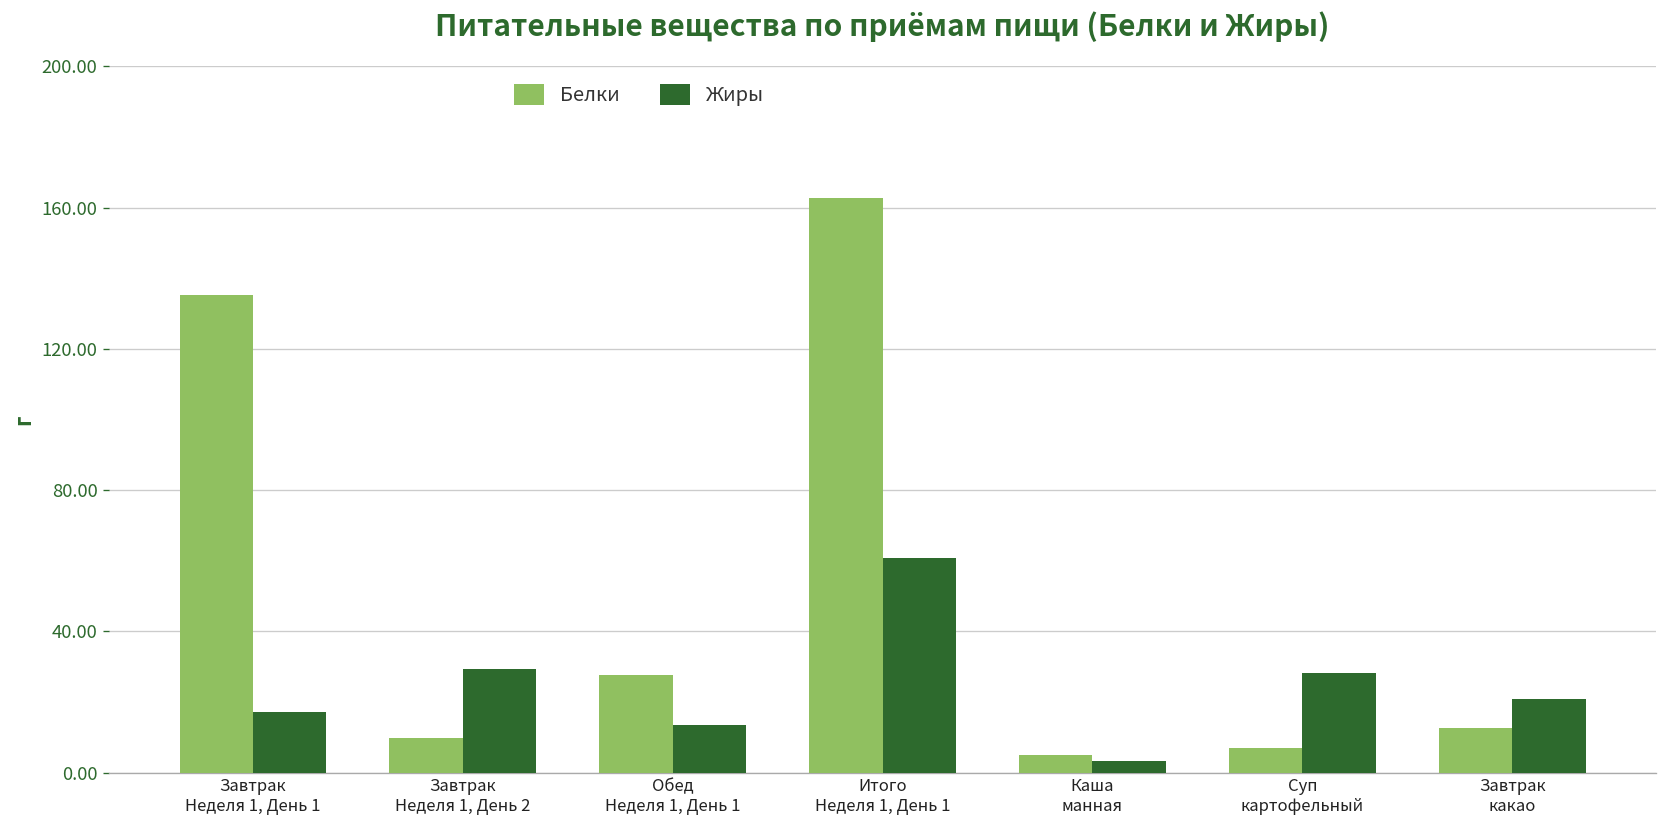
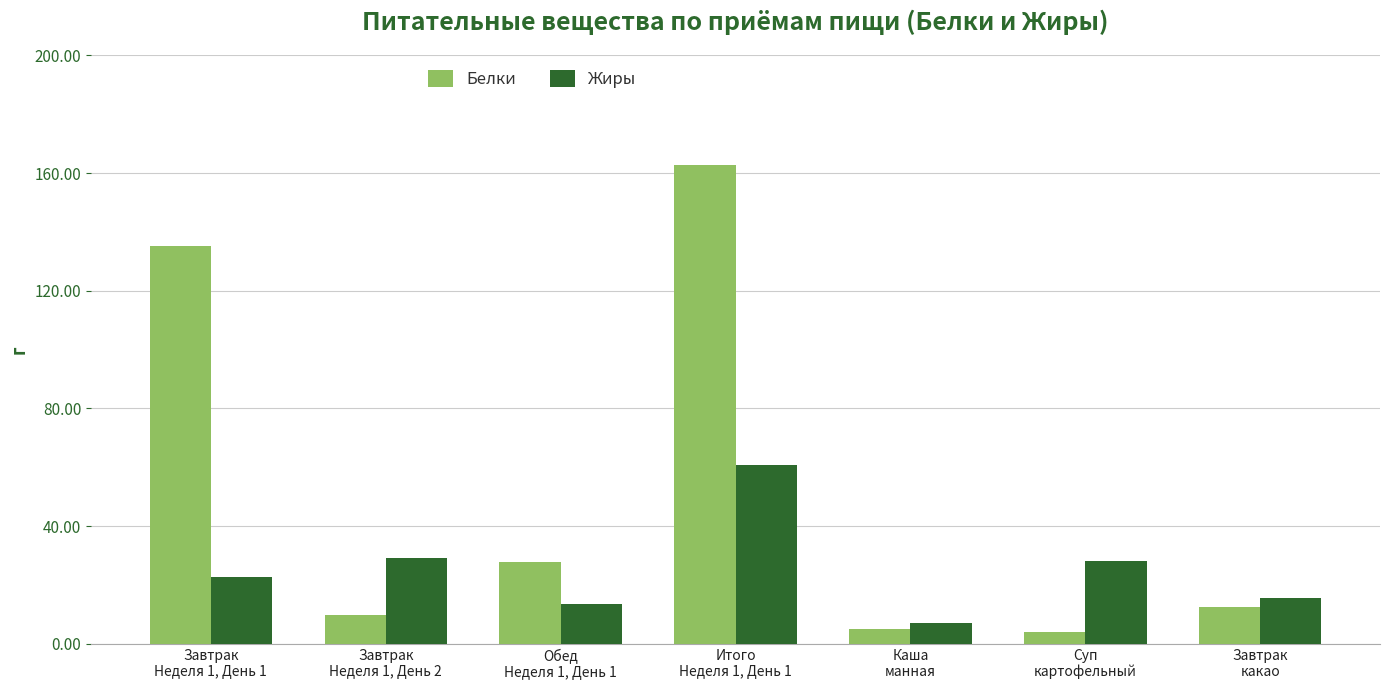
Жиры, Завтрак Неделя 1, День 1: 17 -> 23
Жиры, Каша манная: 3 -> 7
Белки, Суп картофельный: 7 -> 4
Жиры, Завтрак какао: 21 -> 16
